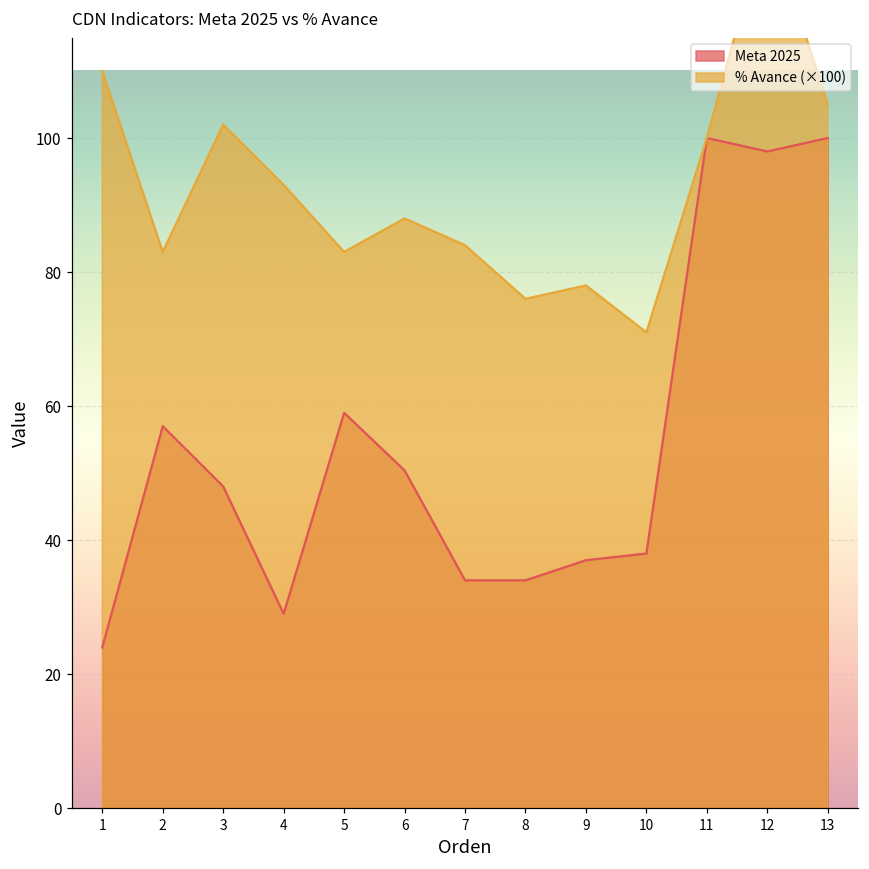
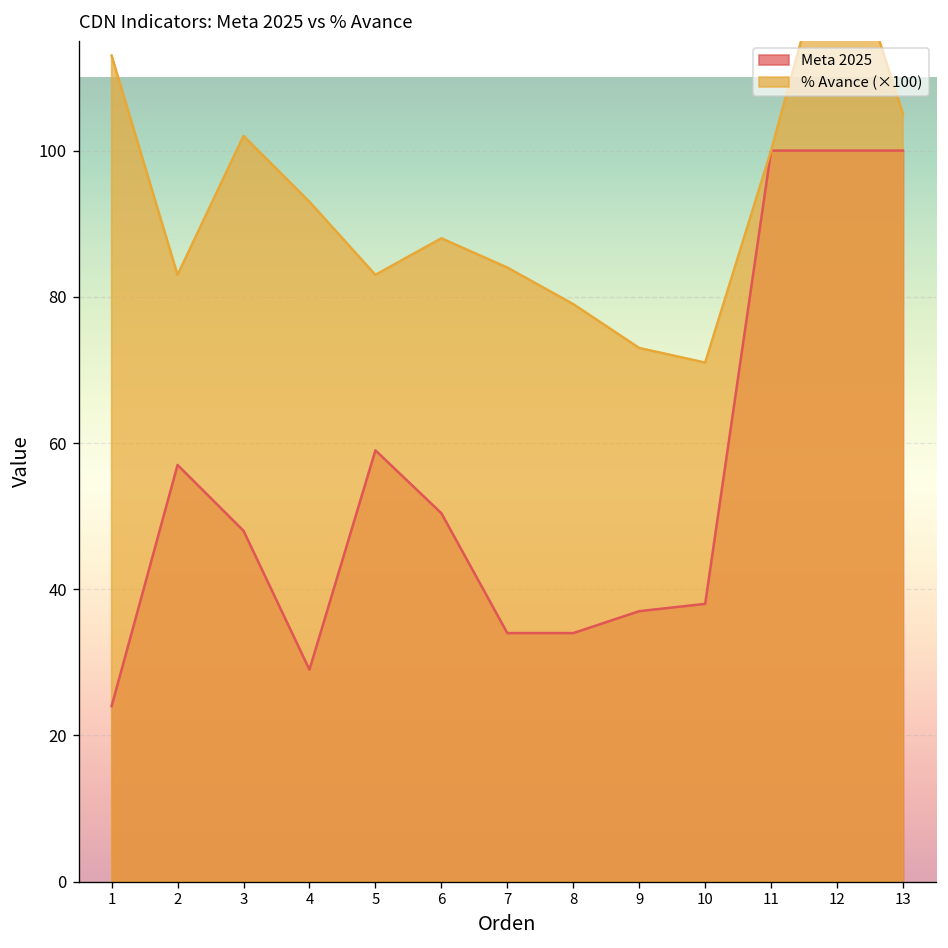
% Avance (×100), 1: 110 -> 113
% Avance (×100), 8: 76 -> 79
% Avance (×100), 9: 78 -> 73
Meta 2025, 12: 98 -> 100
